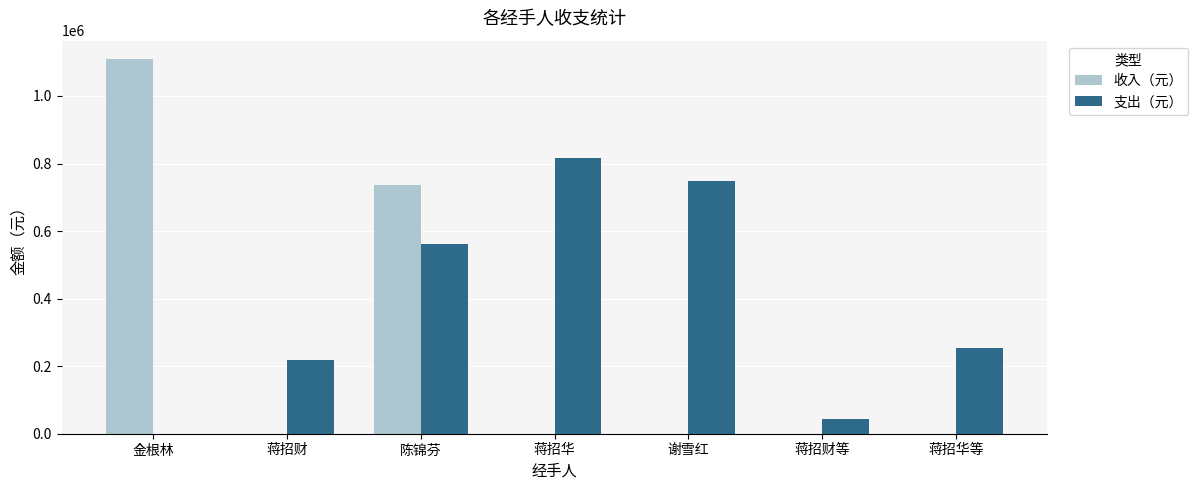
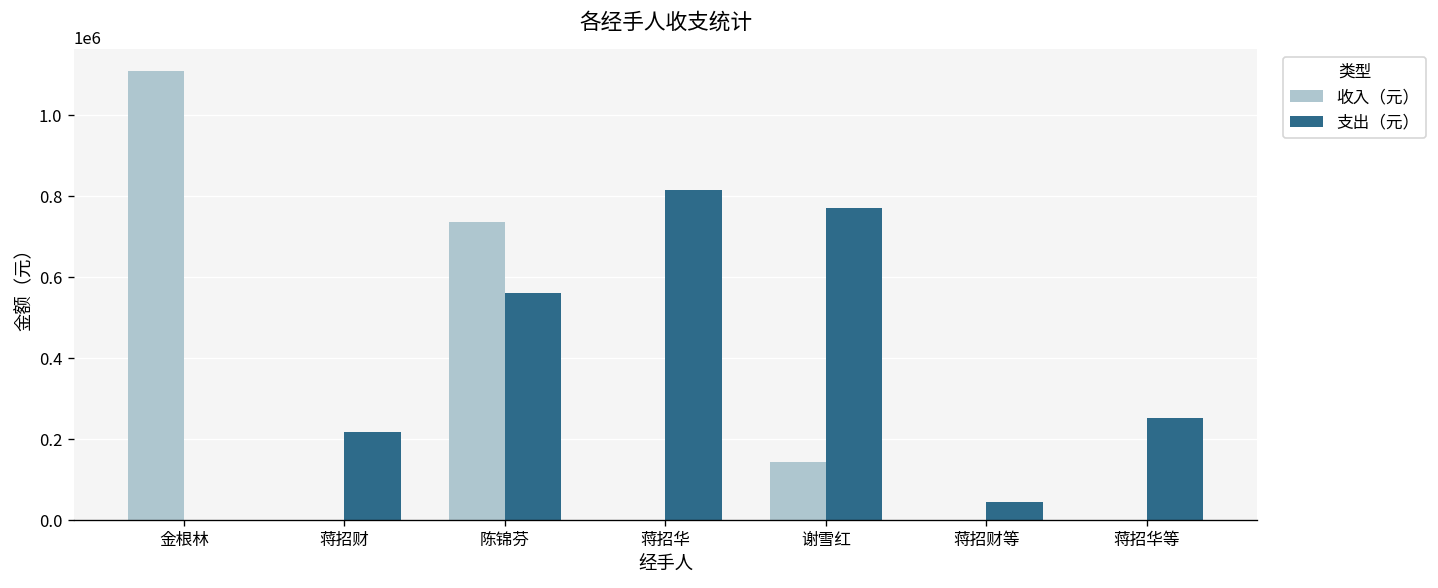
收入（元）, 谢雪红: 0 -> 140000
支出（元）, 谢雪红: 750000 -> 770000
